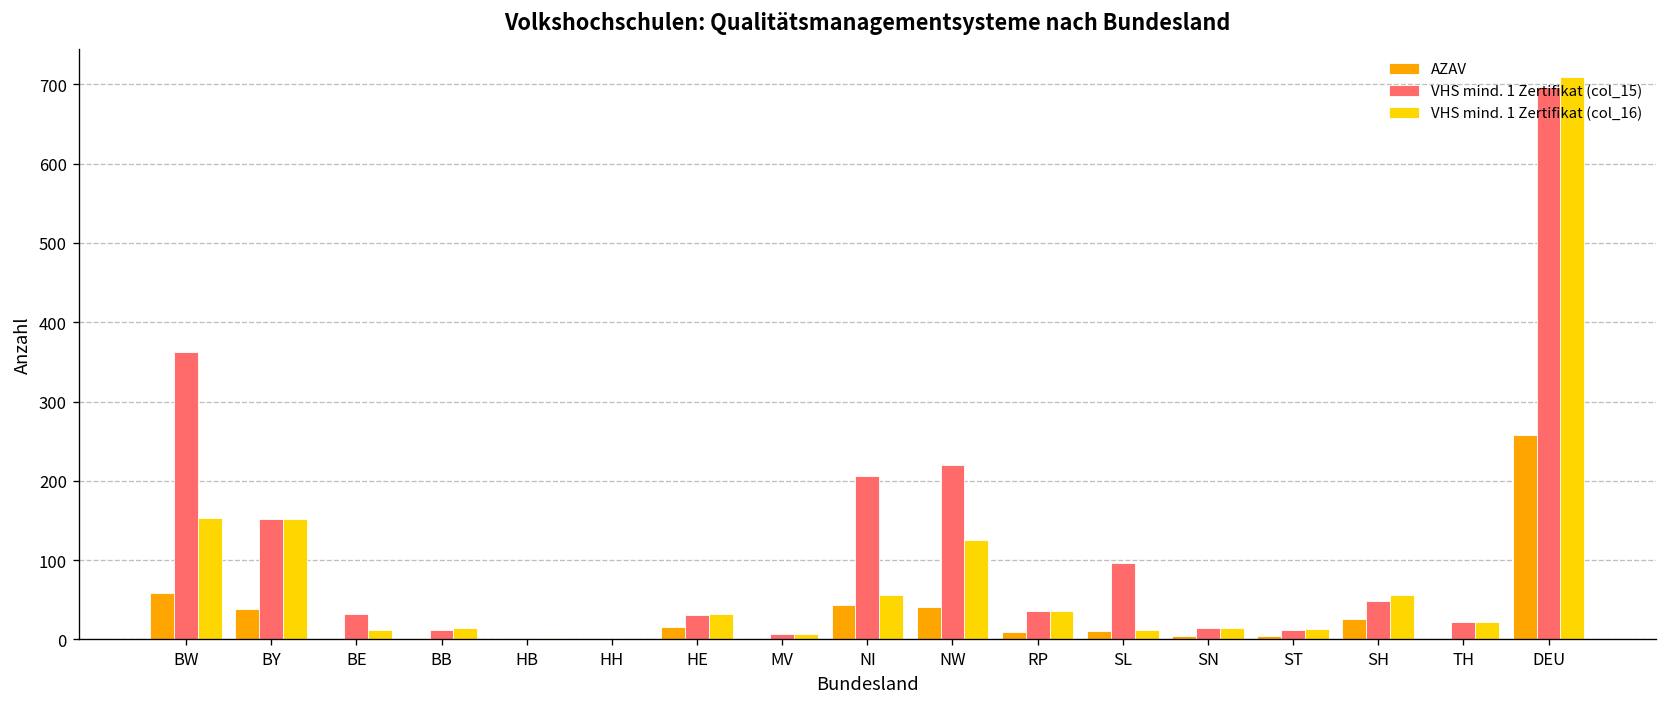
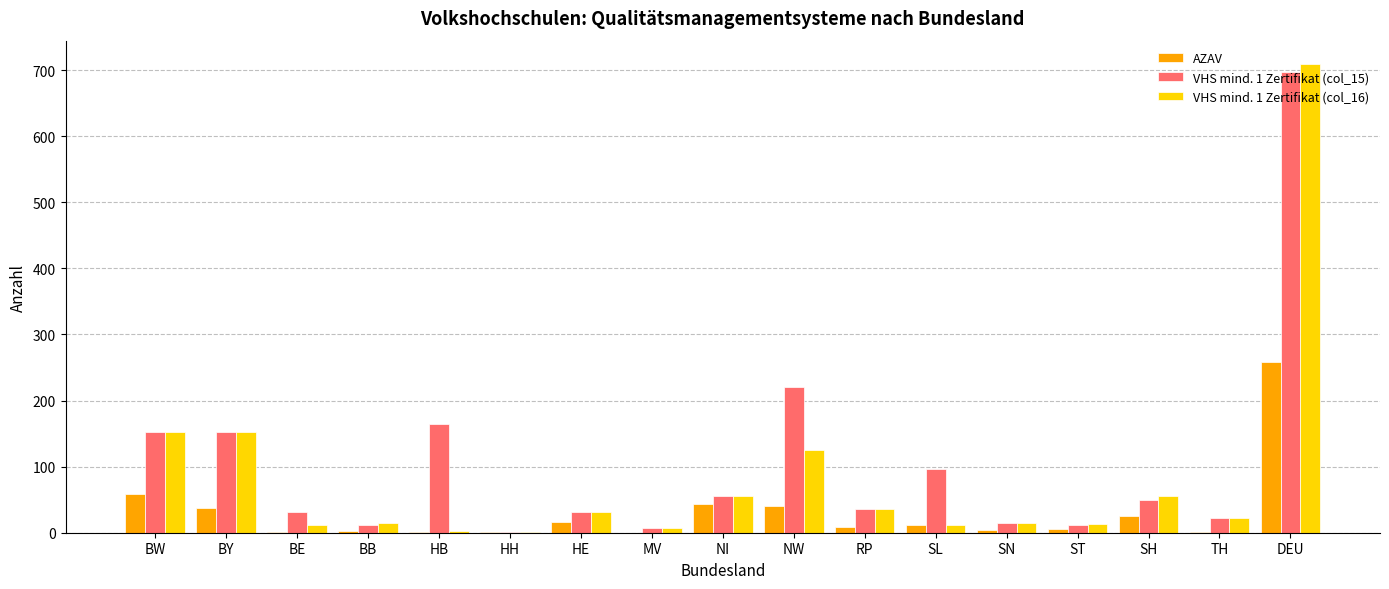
VHS mind. 1 Zertifikat (col_15), BW: 360 -> 150
VHS mind. 1 Zertifikat (col_15), HB: 0 -> 170
VHS mind. 1 Zertifikat (col_15), NI: 210 -> 60
